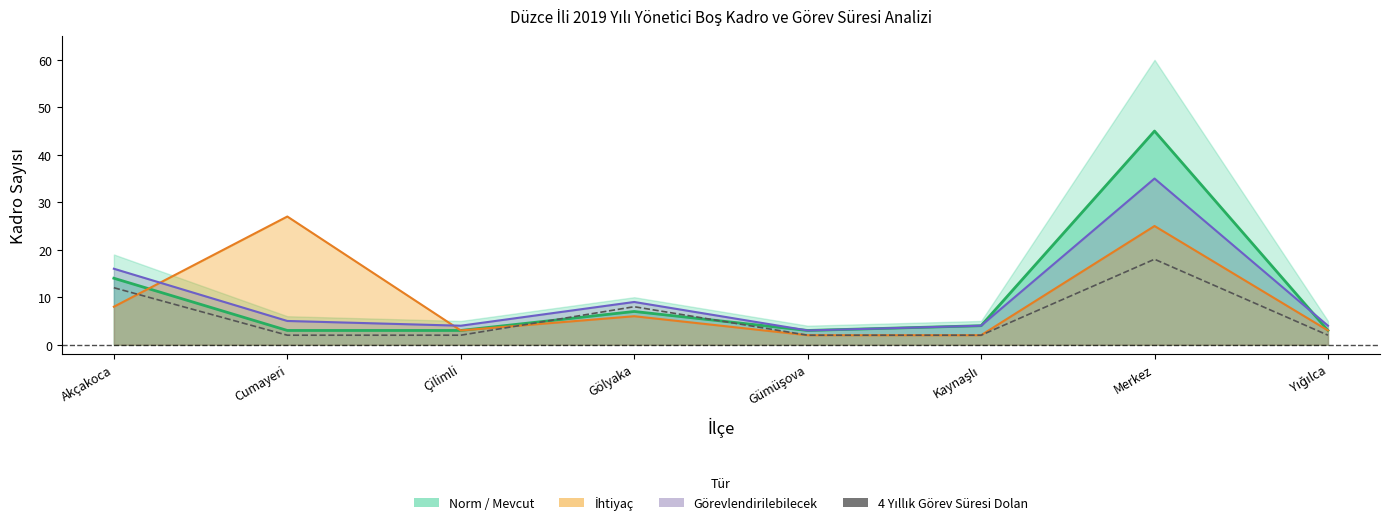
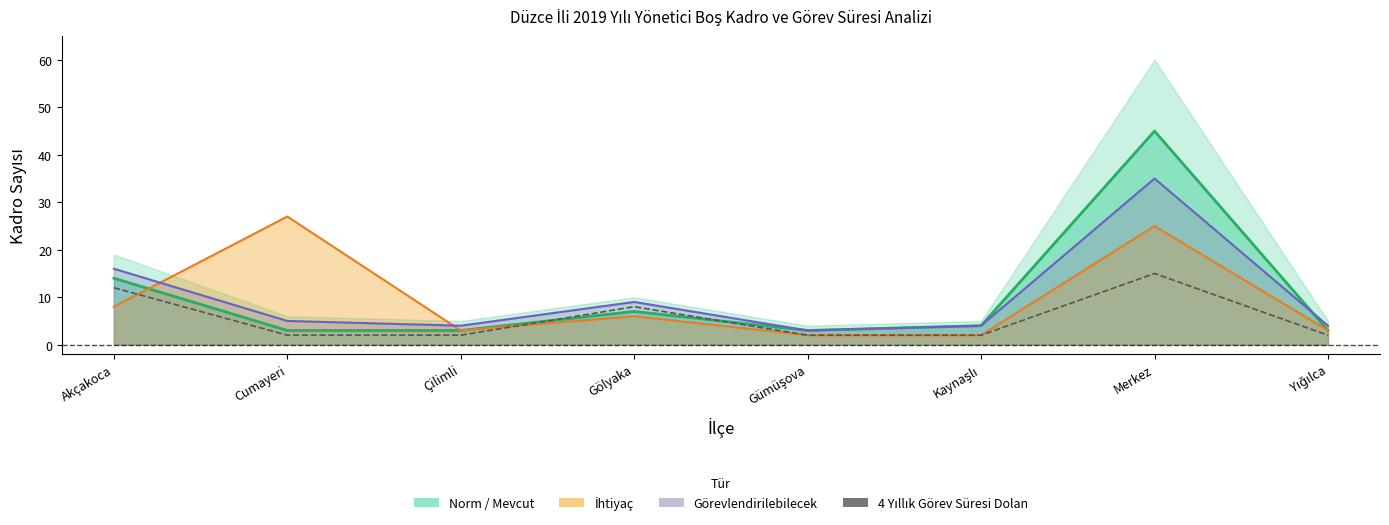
4 Yıllık Görev Süresi Dolan, Merkez: 18 -> 15
